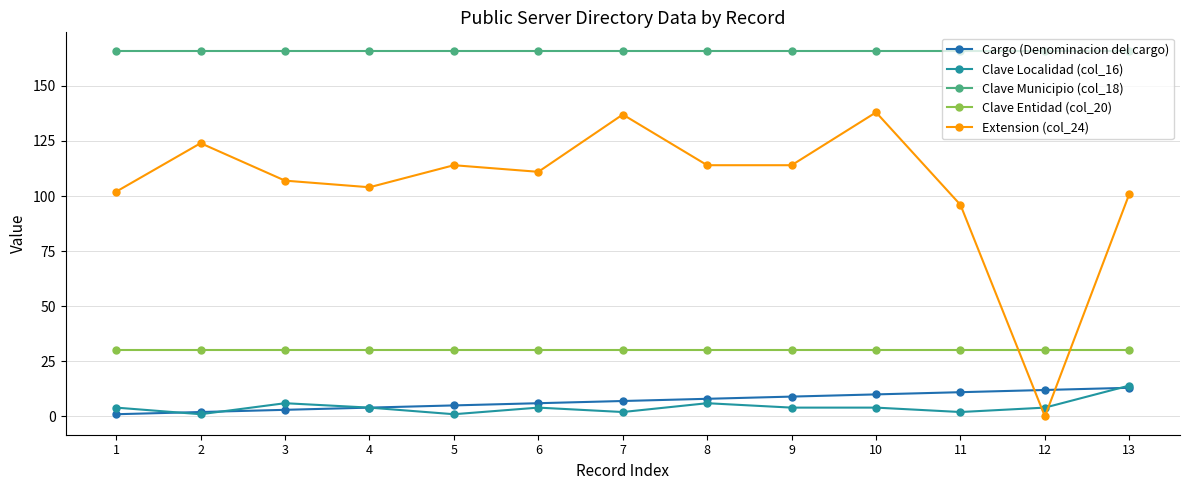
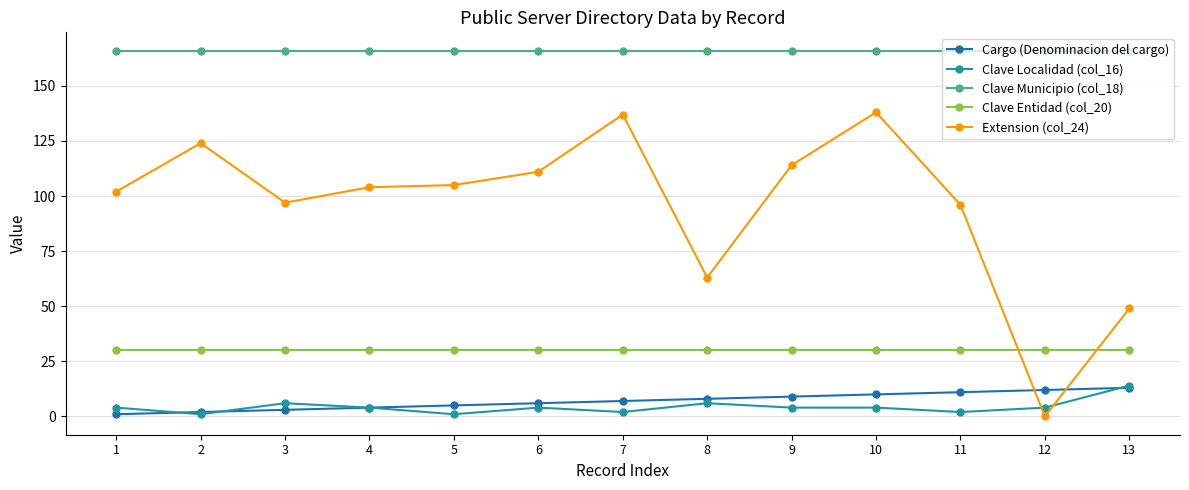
Extension (col_24), 3: 107 -> 97
Extension (col_24), 5: 114 -> 105
Extension (col_24), 8: 114 -> 63
Extension (col_24), 13: 101 -> 49
